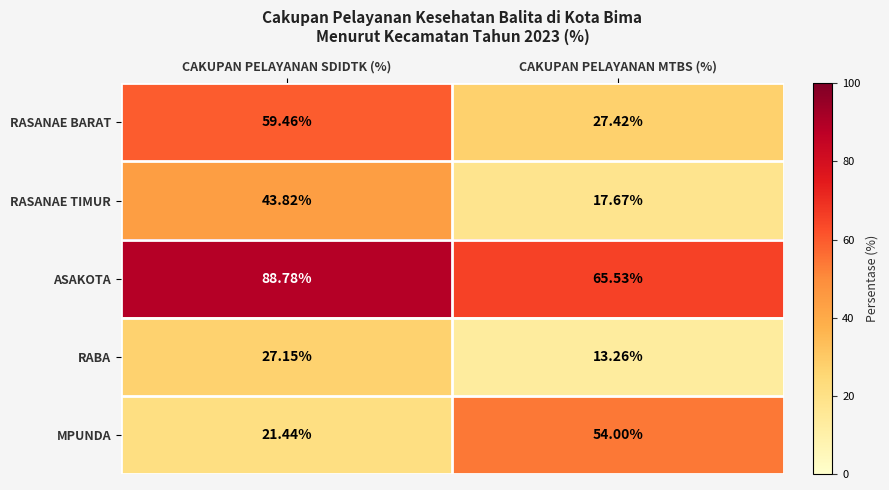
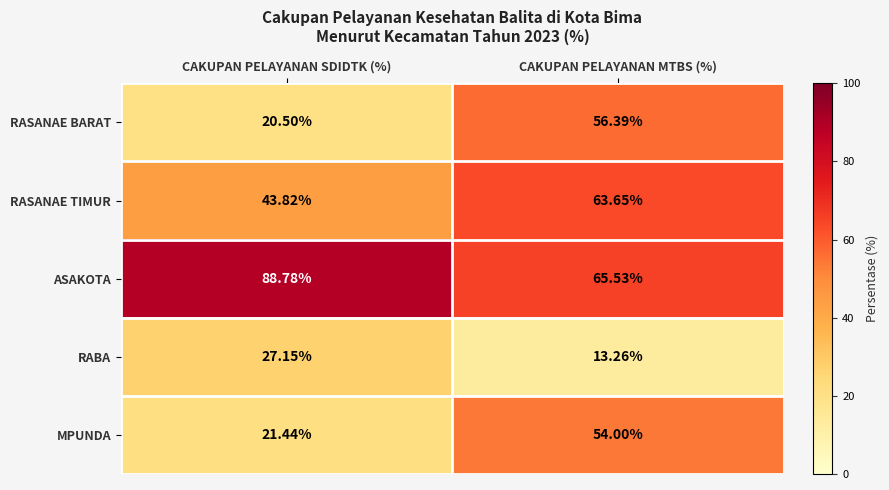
RASANAE BARAT, CAKUPAN PELAYANAN SDIDTK (%): 59.46% -> 20.50%
RASANAE BARAT, CAKUPAN PELAYANAN MTBS (%): 27.42% -> 56.39%
RASANAE TIMUR, CAKUPAN PELAYANAN MTBS (%): 17.67% -> 63.65%
